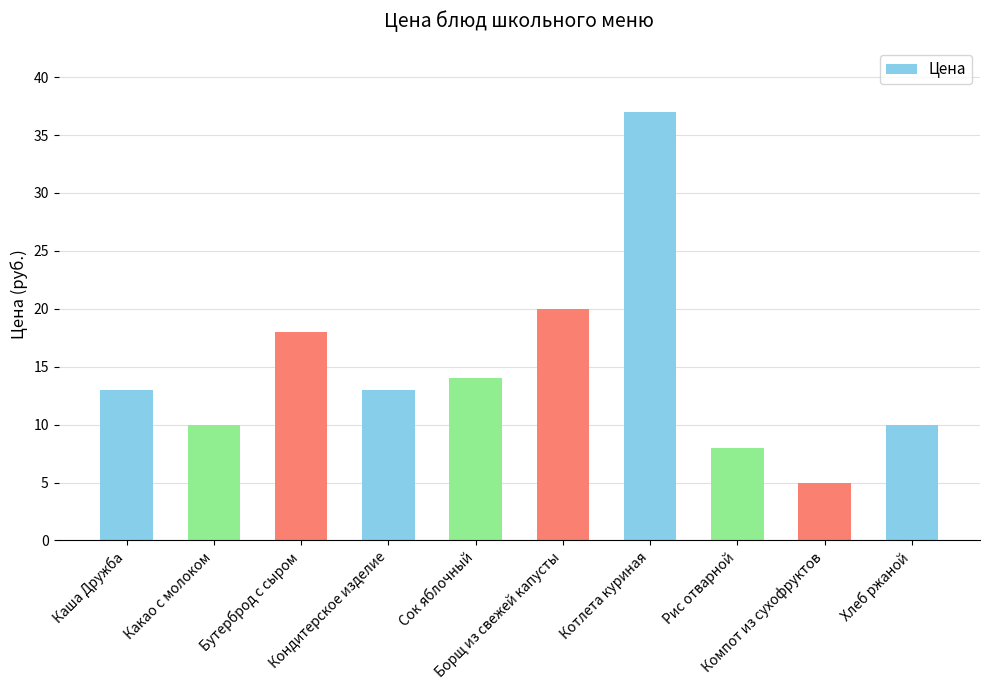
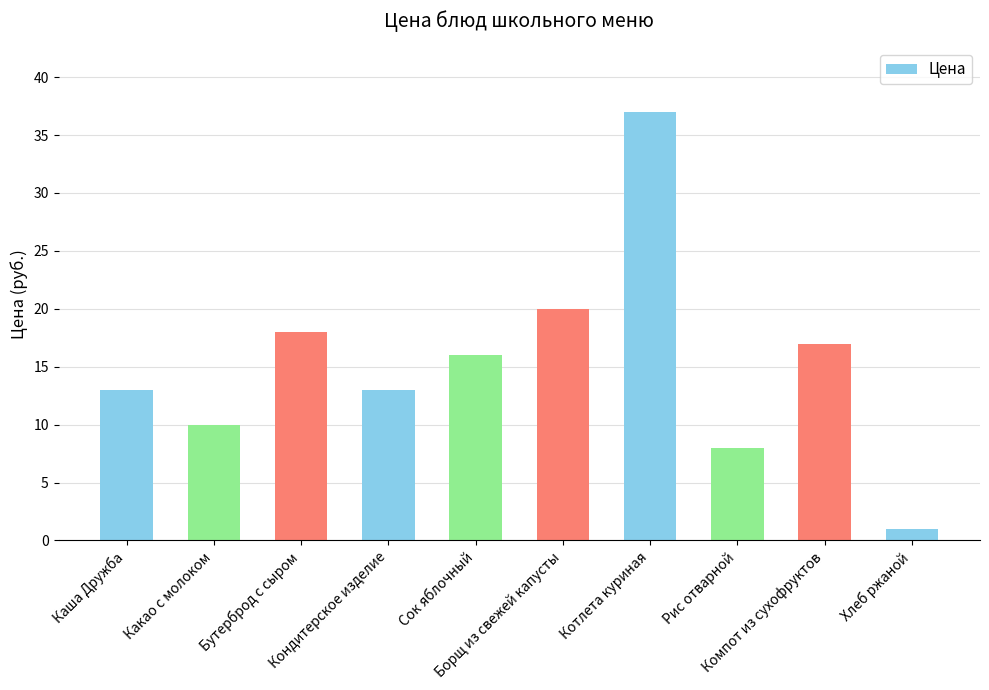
Сок яблочный: 14 -> 16
Компот из сухофруктов: 5 -> 17
Хлеб ржаной: 10 -> 1
